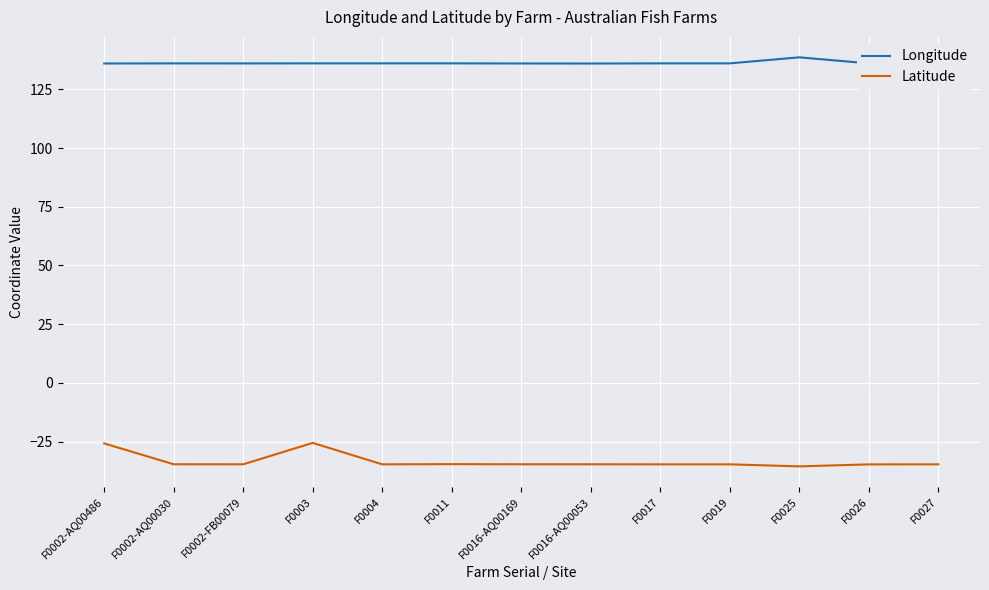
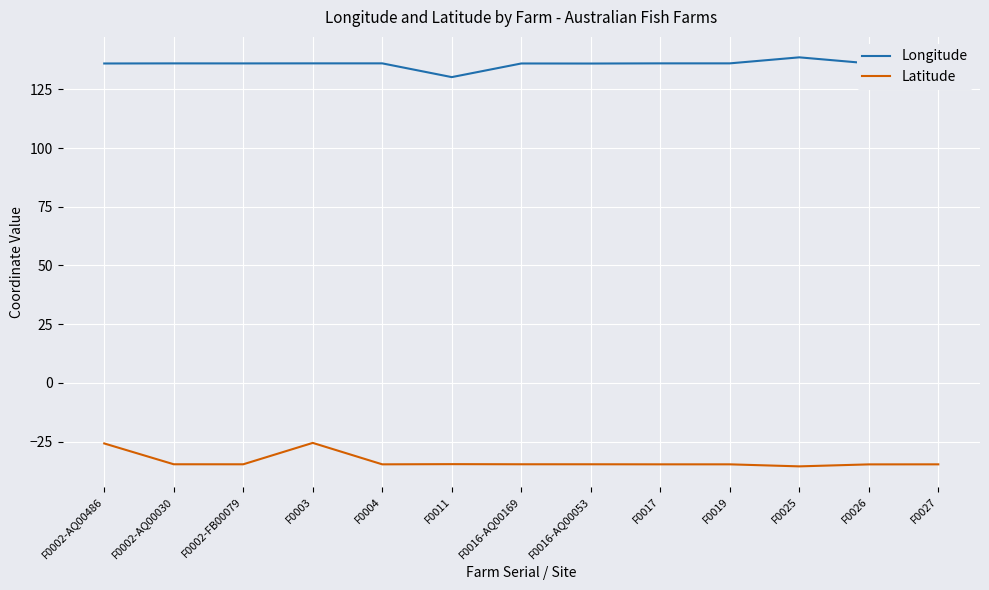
Longitude, F0011: 136 -> 130
